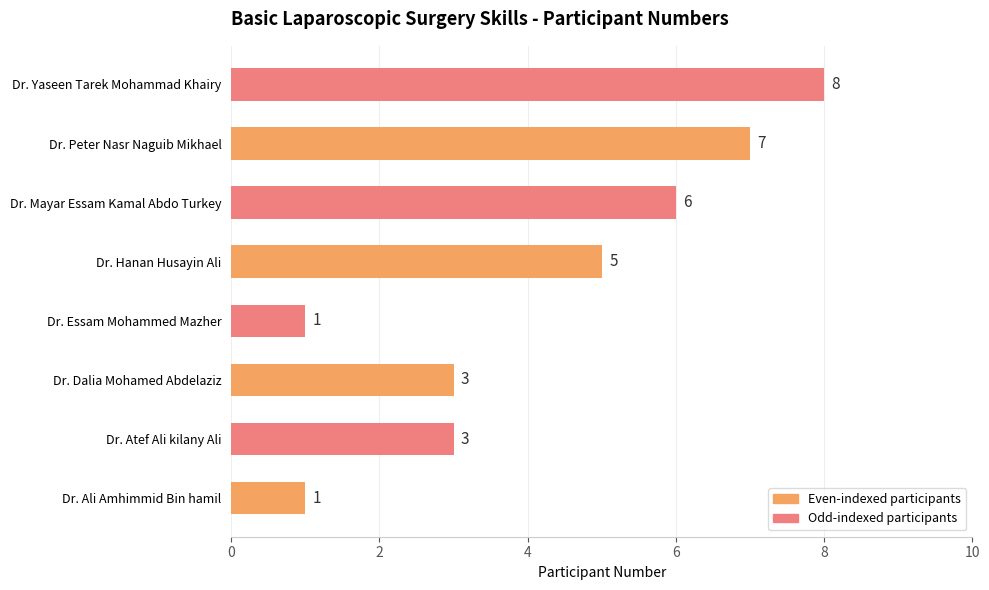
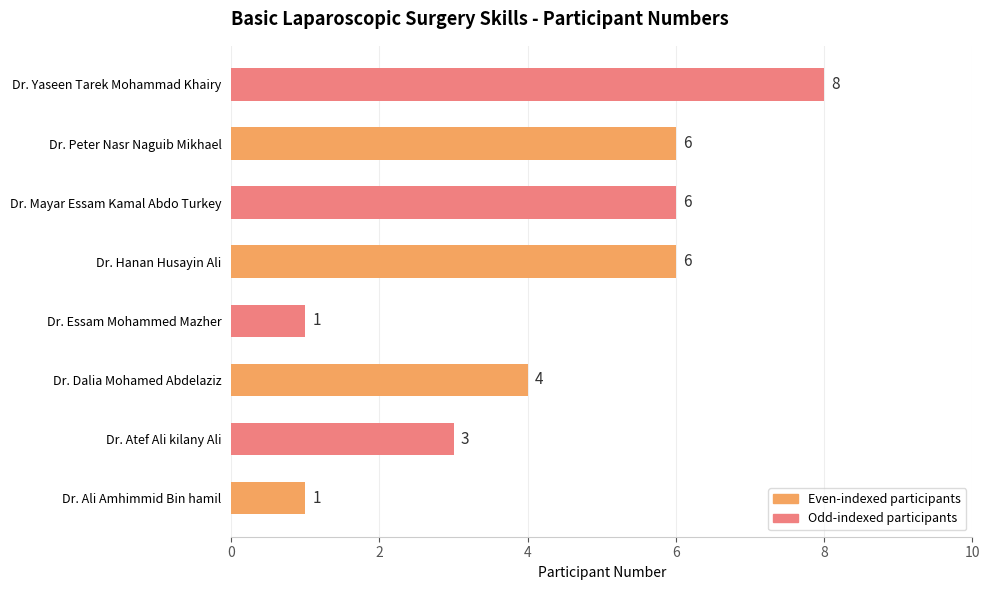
Dr. Peter Nasr Naguib Mikhael: 7 -> 6
Dr. Hanan Husayin Ali: 5 -> 6
Dr. Dalia Mohamed Abdelaziz: 3 -> 4
